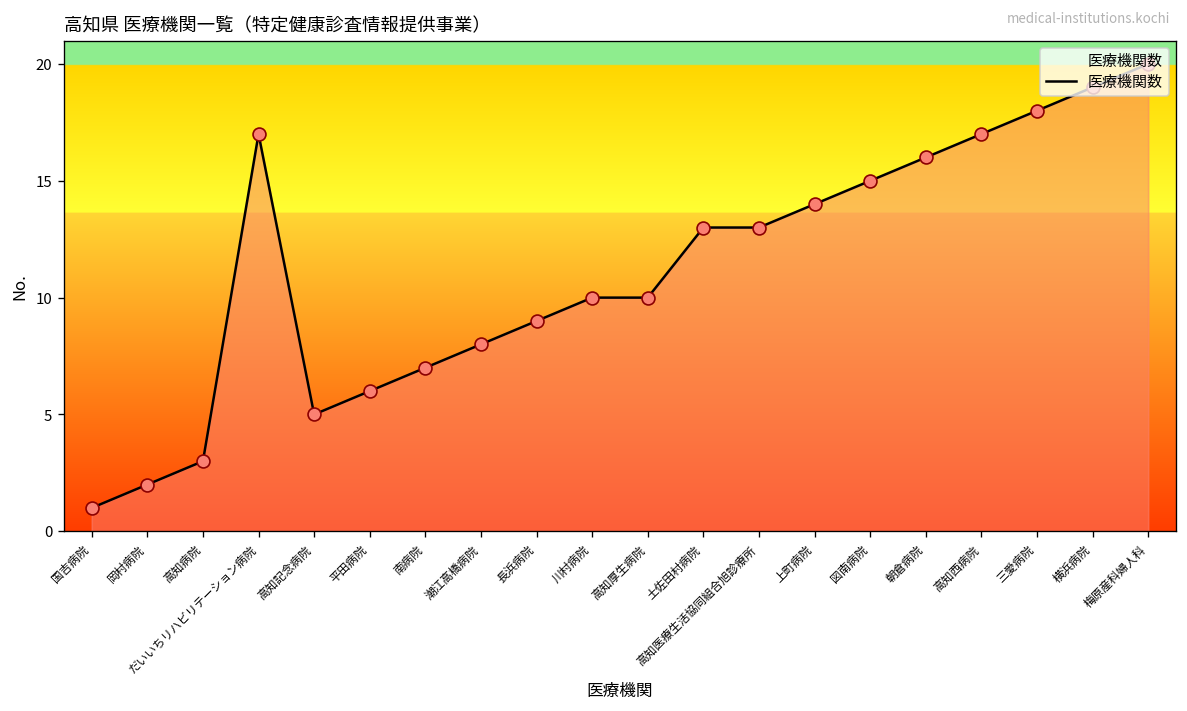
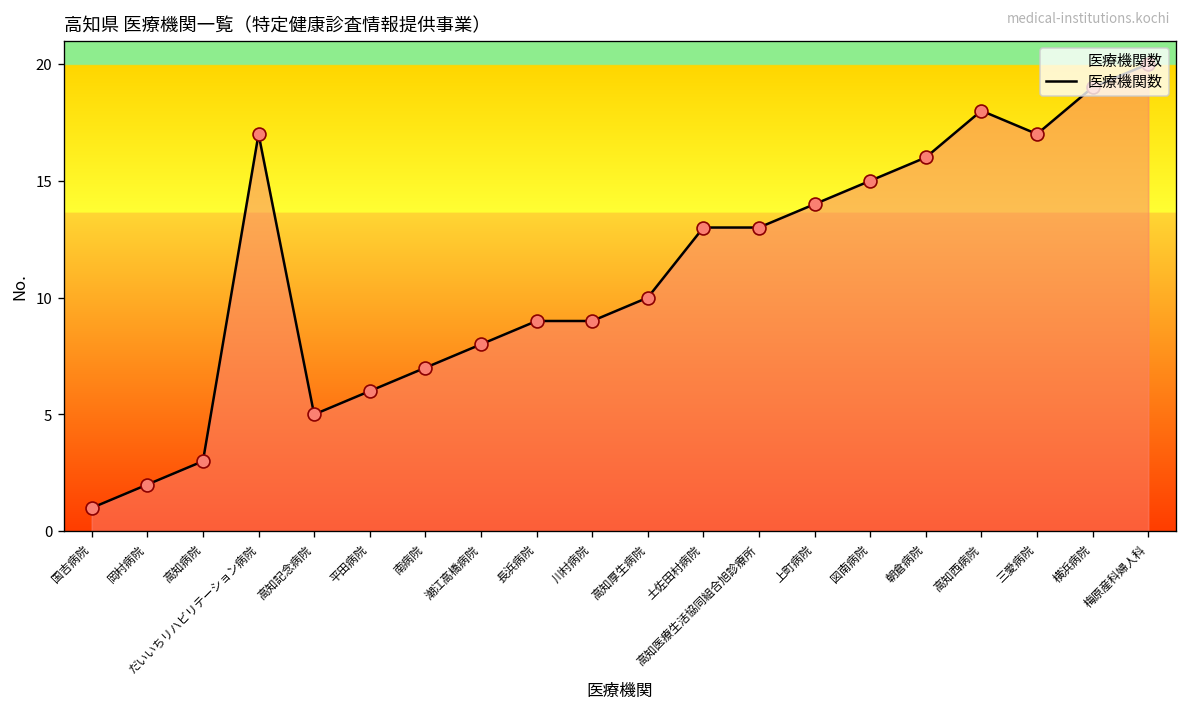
川村病院: 10 -> 9
高知西病院: 17 -> 18
三愛病院: 18 -> 17
